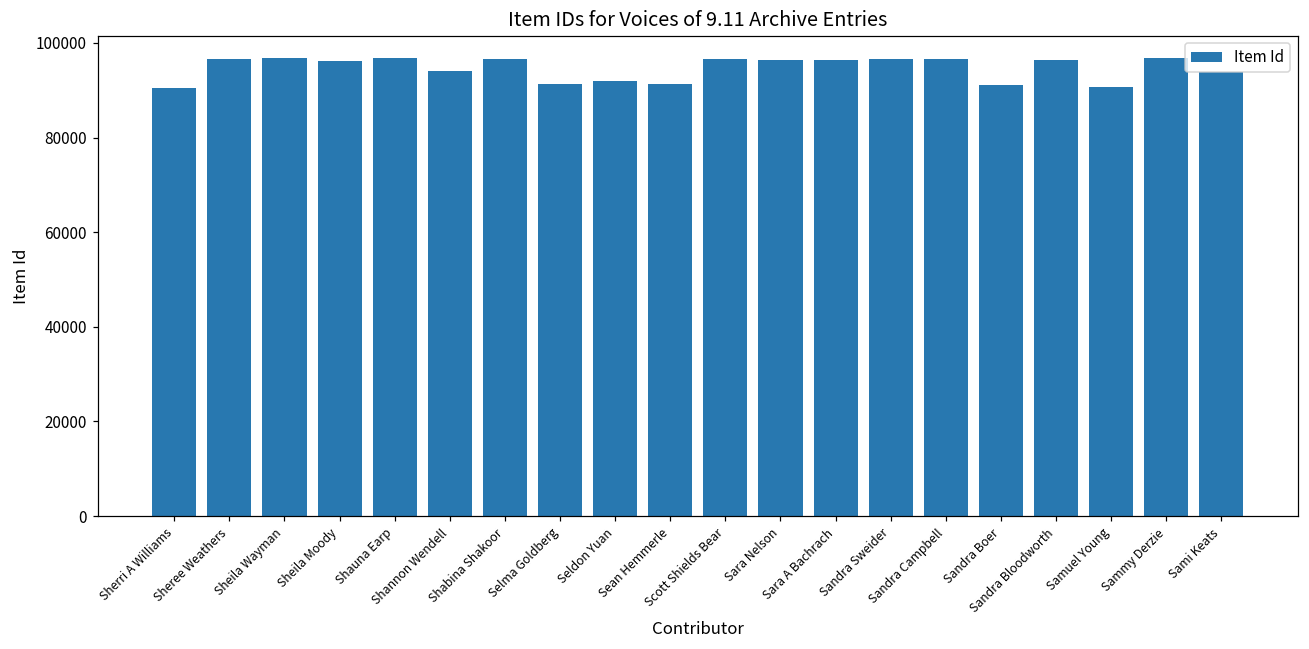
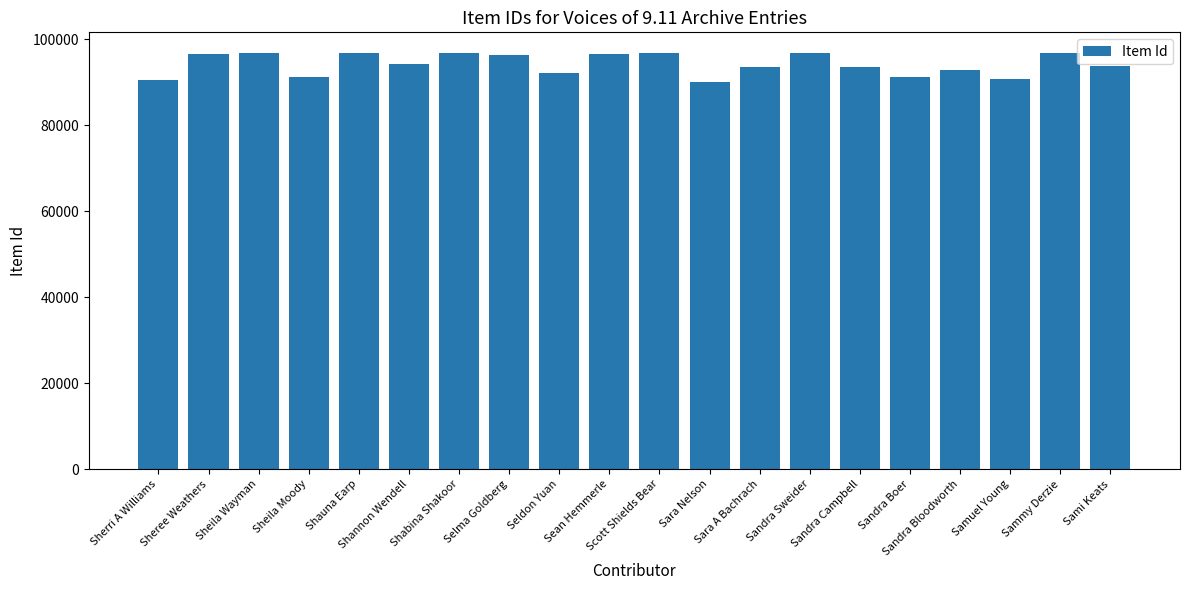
Sheila Moody: 96000 -> 91000
Selma Goldberg: 91000 -> 96000
Sean Hemmerle: 91000 -> 97000
Sara Nelson: 96000 -> 90000
Sara A Bachrach: 96000 -> 94000
Sandra Campbell: 97000 -> 93000
Sandra Bloodworth: 96000 -> 93000
